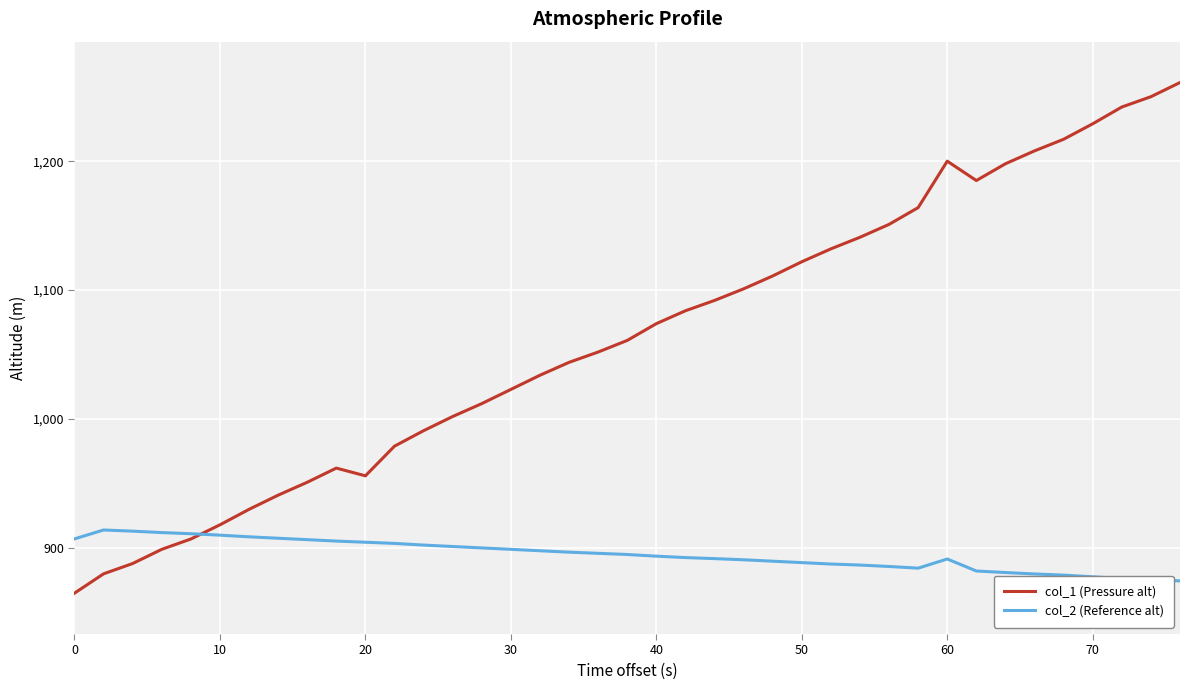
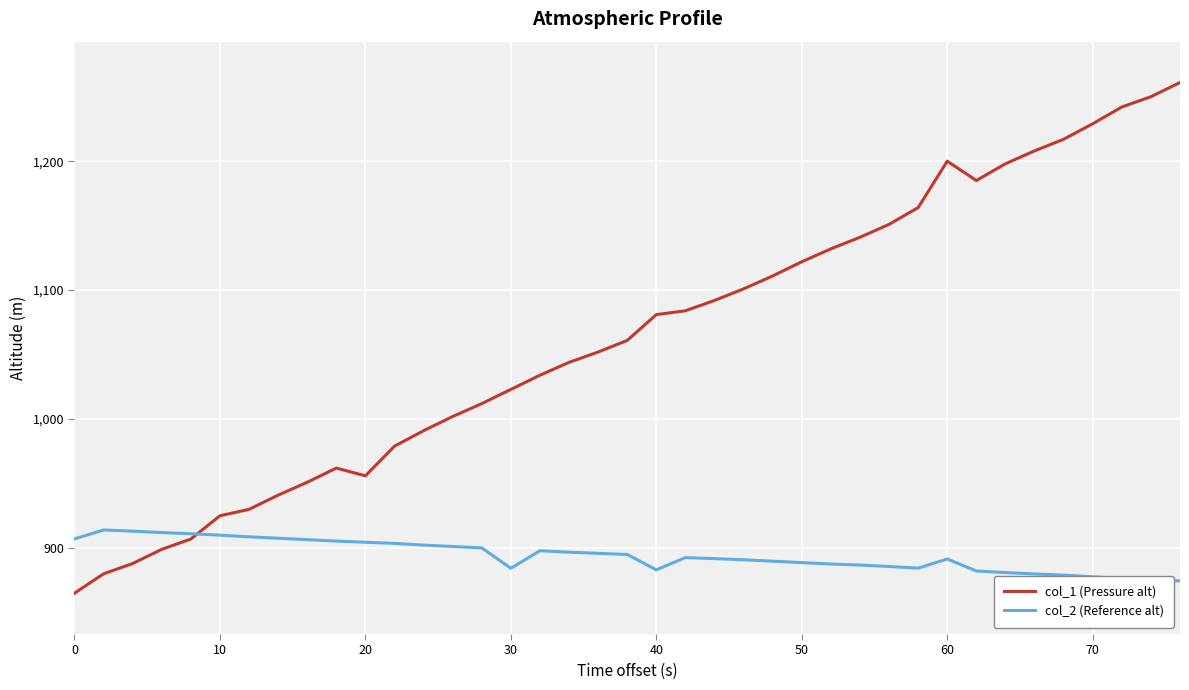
col_1 (Pressure alt), 10: 918 -> 925
col_2 (Reference alt), 30: 899 -> 884
col_1 (Pressure alt), 40: 1,074 -> 1,081
col_2 (Reference alt), 40: 894 -> 883
